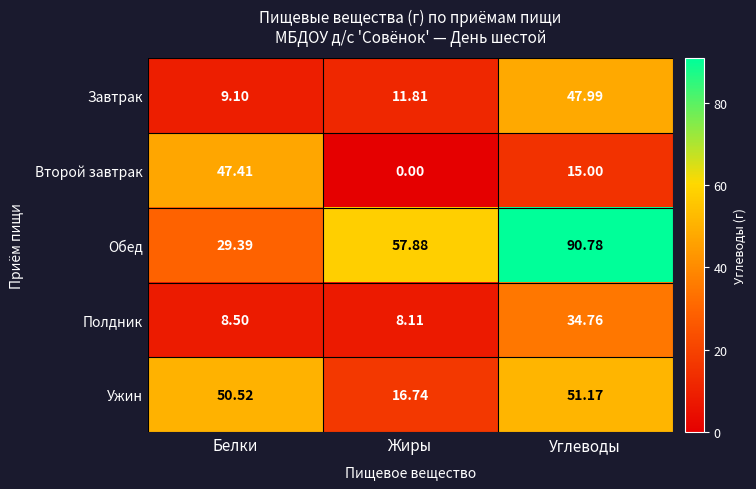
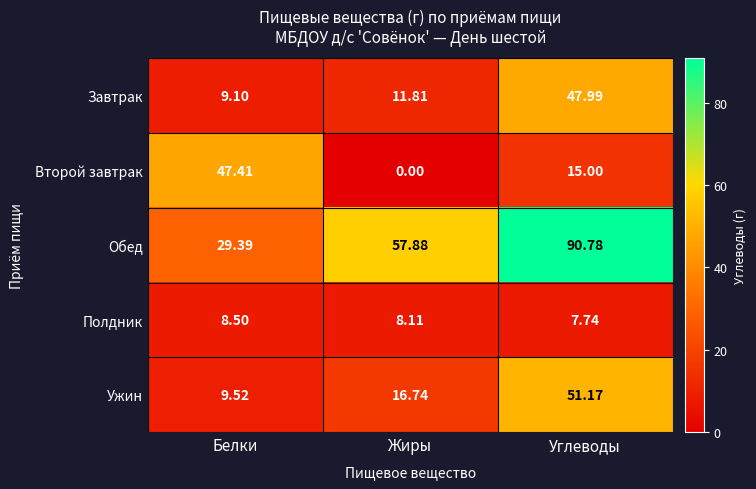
Полдник, Углеводы: 34.76 -> 7.74
Ужин, Белки: 50.52 -> 9.52
